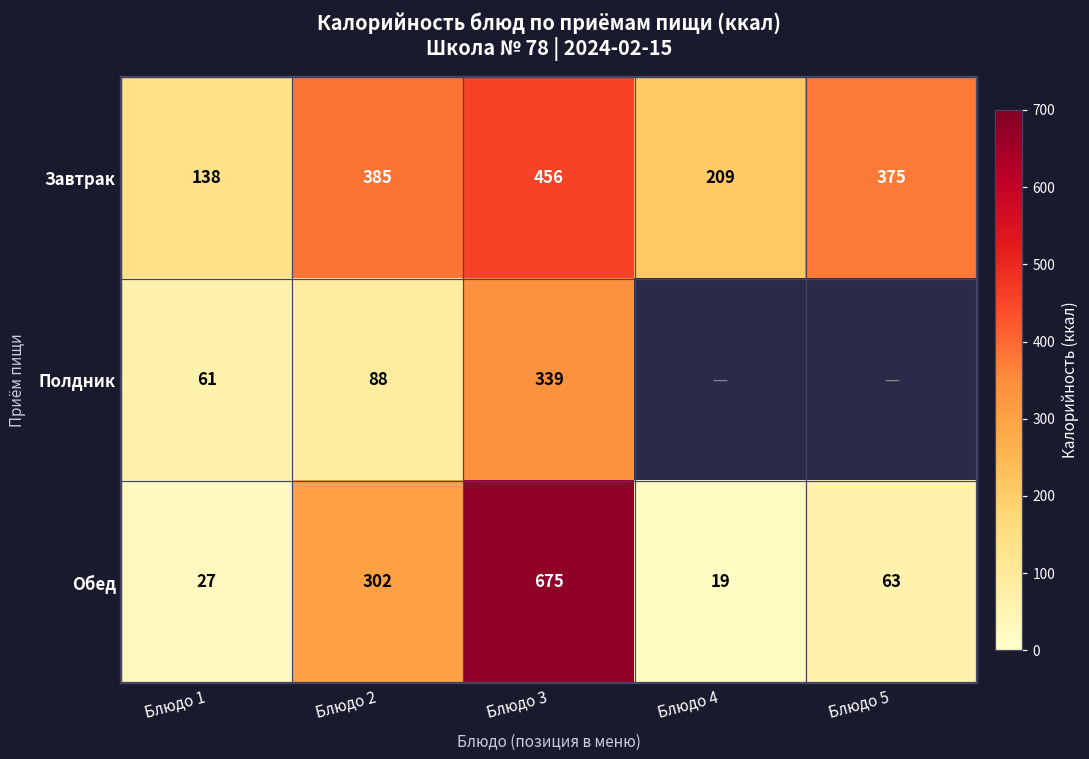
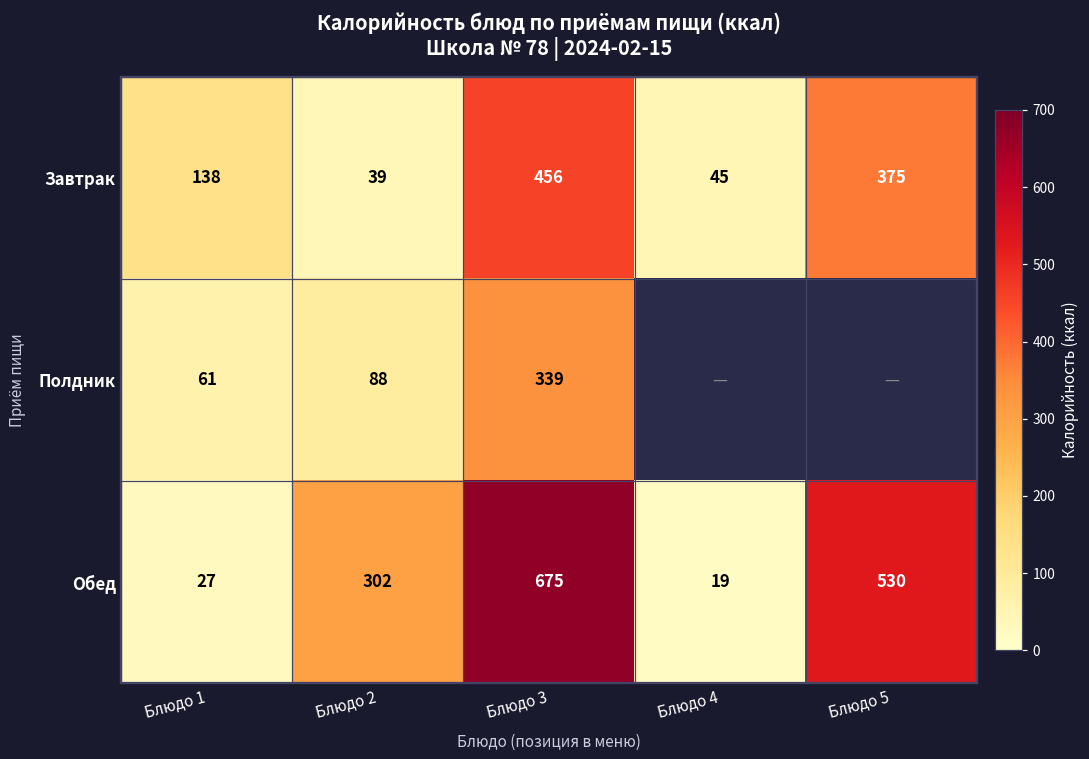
Завтрак, Блюдо 2: 385 -> 39
Завтрак, Блюдо 4: 209 -> 45
Обед, Блюдо 5: 63 -> 530
